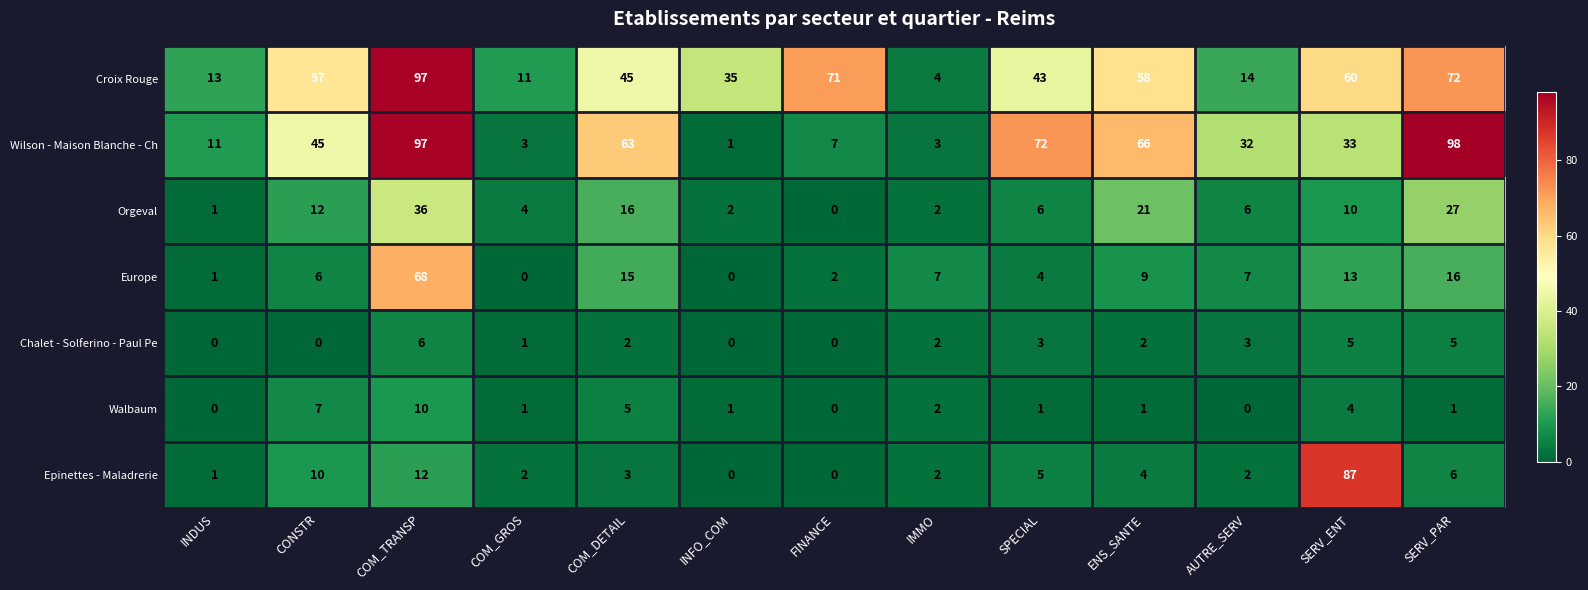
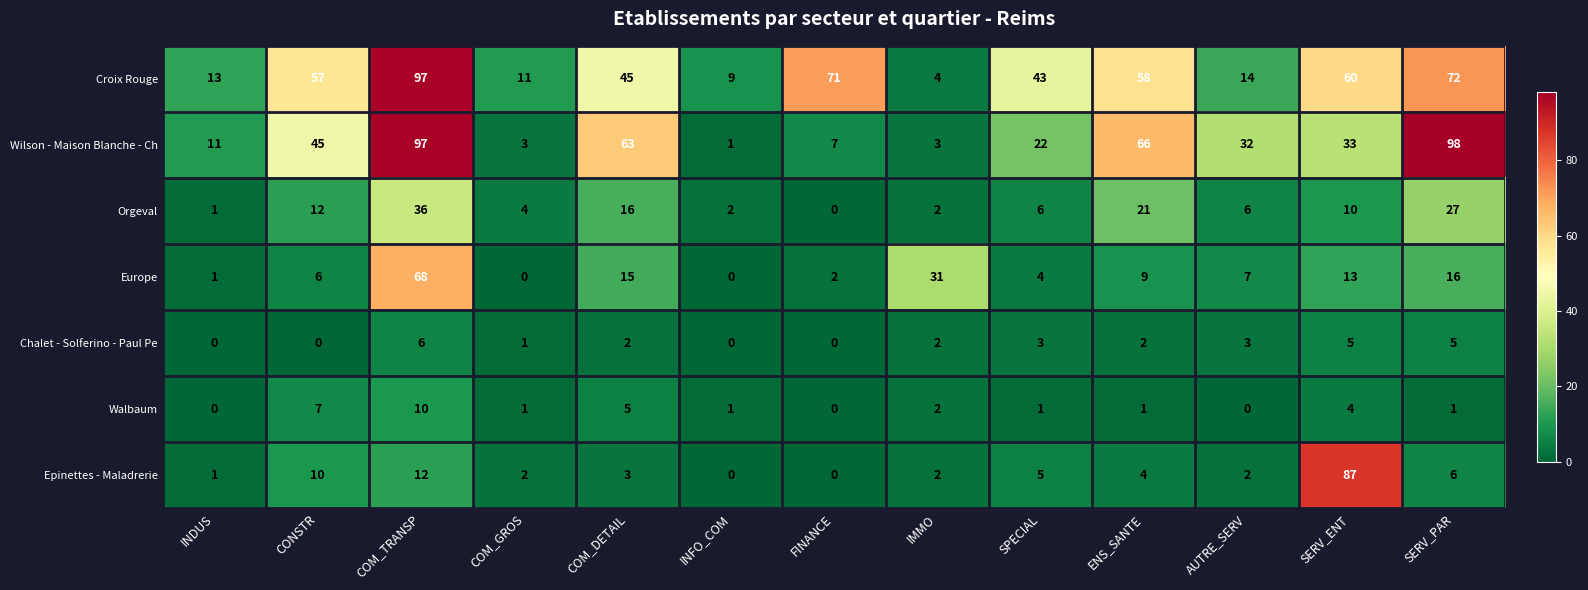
Croix Rouge, INFO_COM: 35 -> 9
Wilson - Maison Blanche - Ch, SPECIAL: 72 -> 22
Europe, IMMO: 7 -> 31
